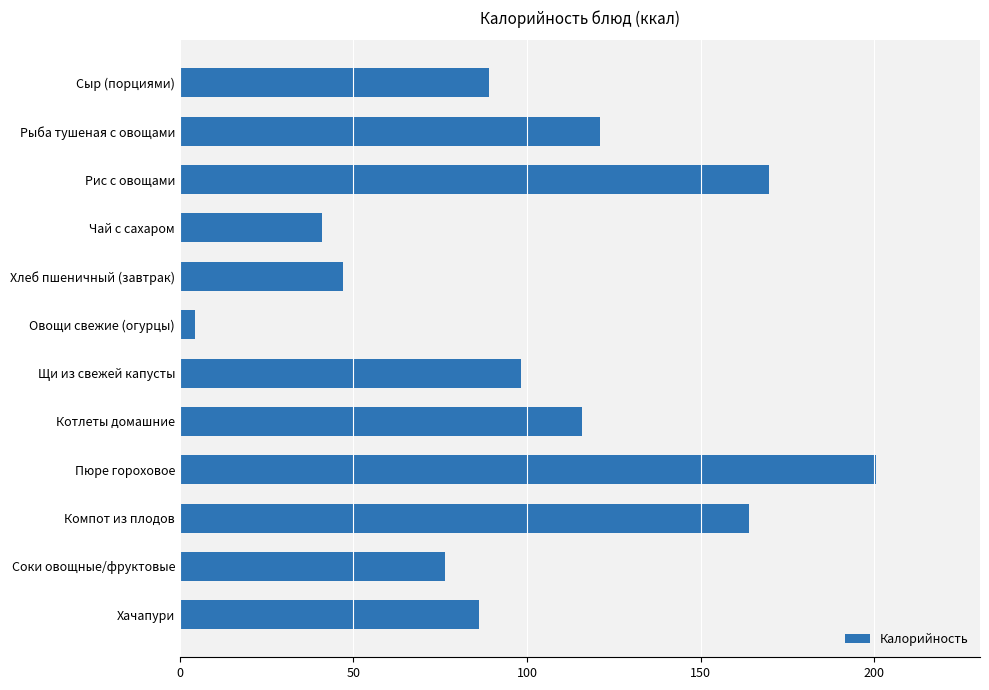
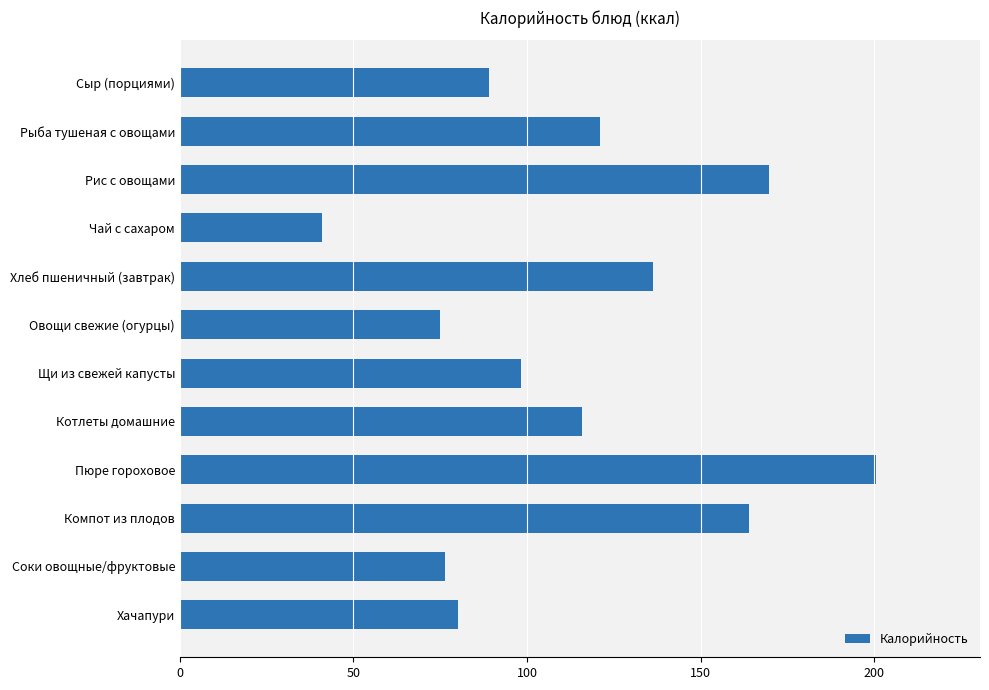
Хлеб пшеничный (завтрак): 47 -> 136
Овощи свежие (огурцы): 5 -> 75
Хачапури: 86 -> 80
